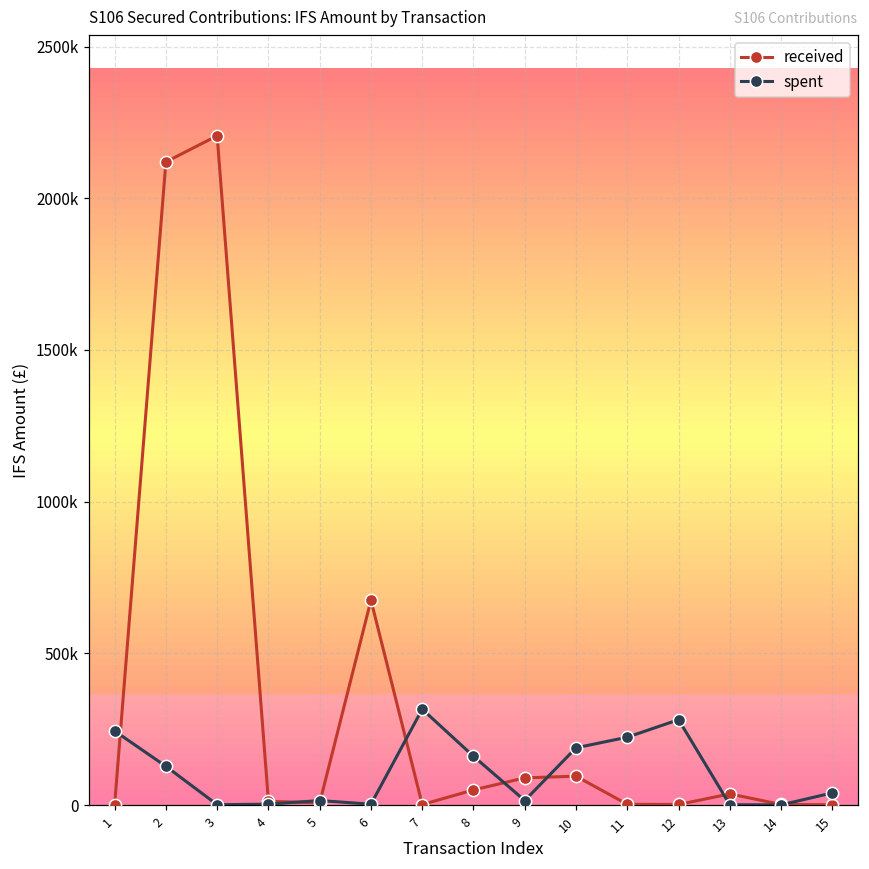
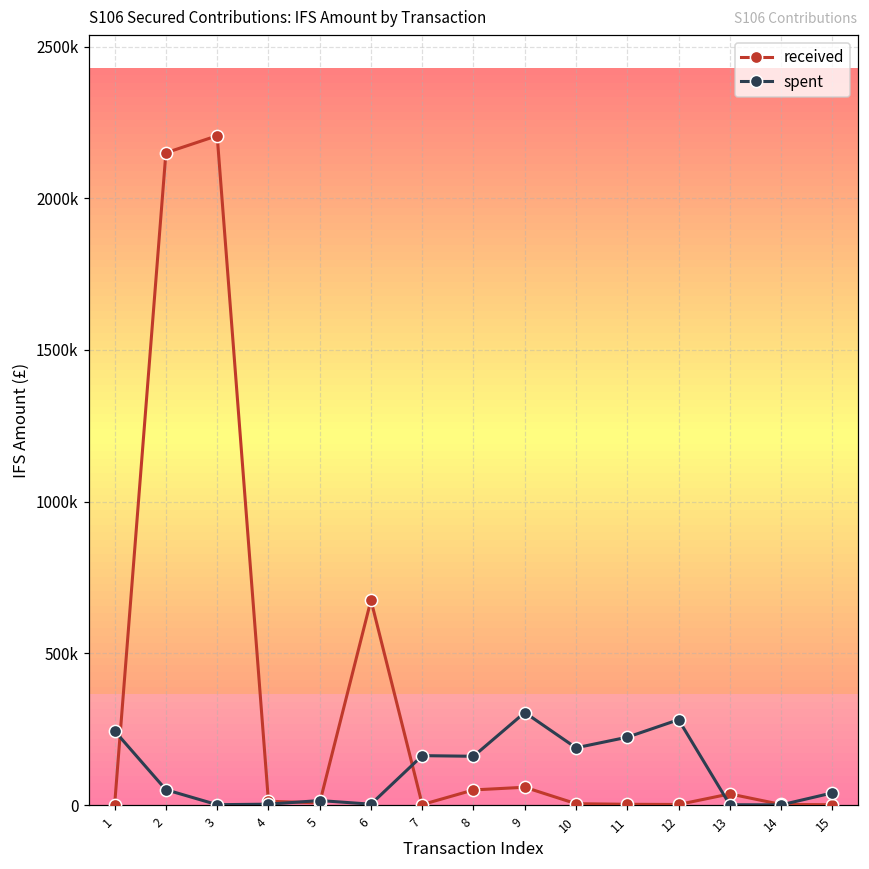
received, 2: 2120000 -> 2150000
spent, 2: 130000 -> 50000
spent, 7: 320000 -> 160000
received, 9: 90000 -> 60000
spent, 9: 20000 -> 310000
received, 10: 100000 -> 0
